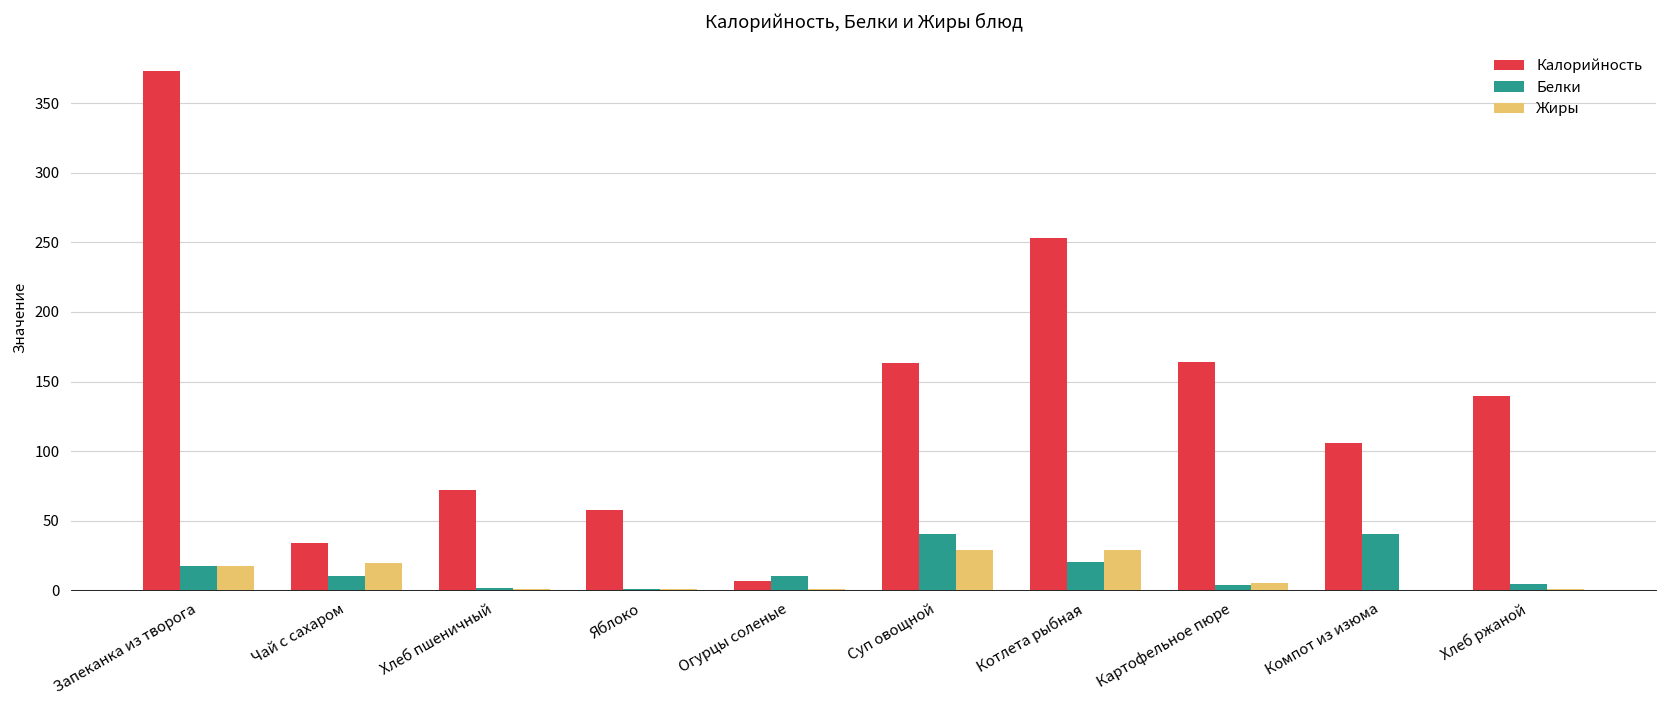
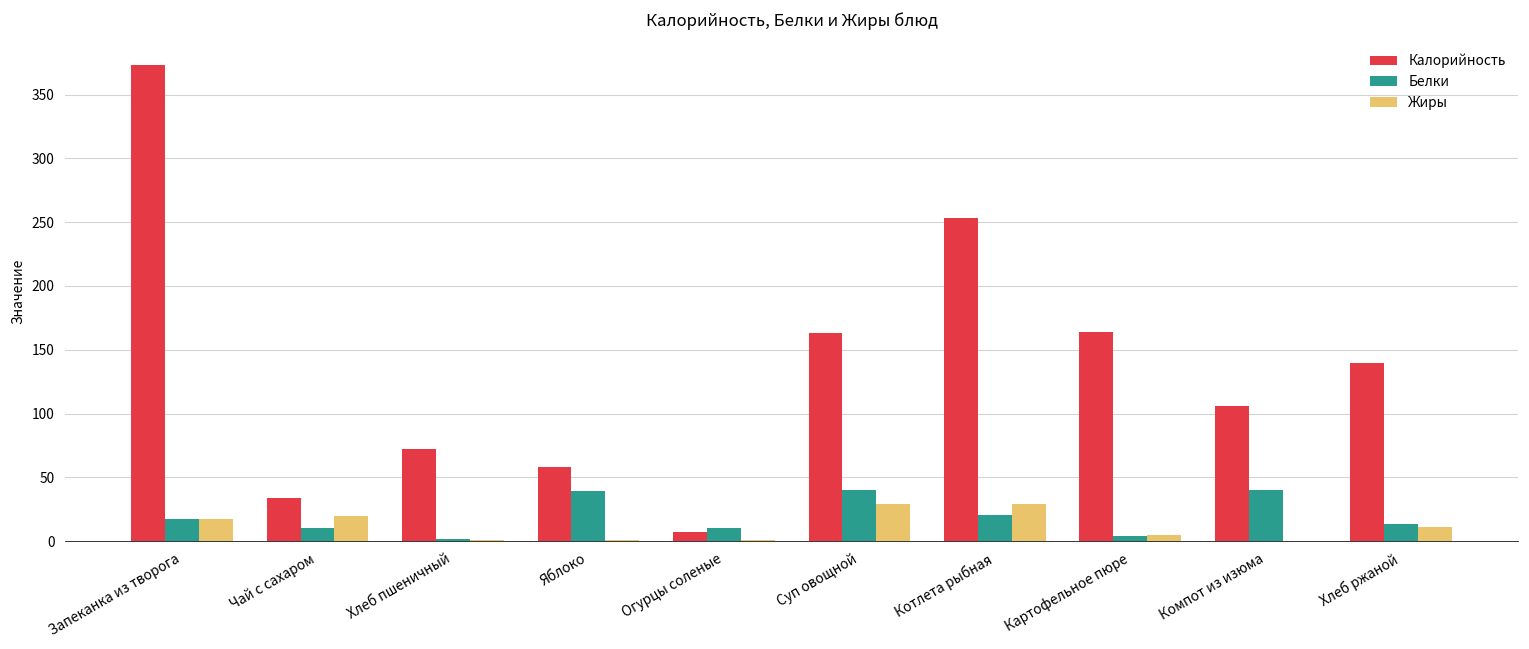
Белки, Яблоко: 1 -> 39
Белки, Хлеб ржаной: 5 -> 14
Жиры, Хлеб ржаной: 1 -> 11
